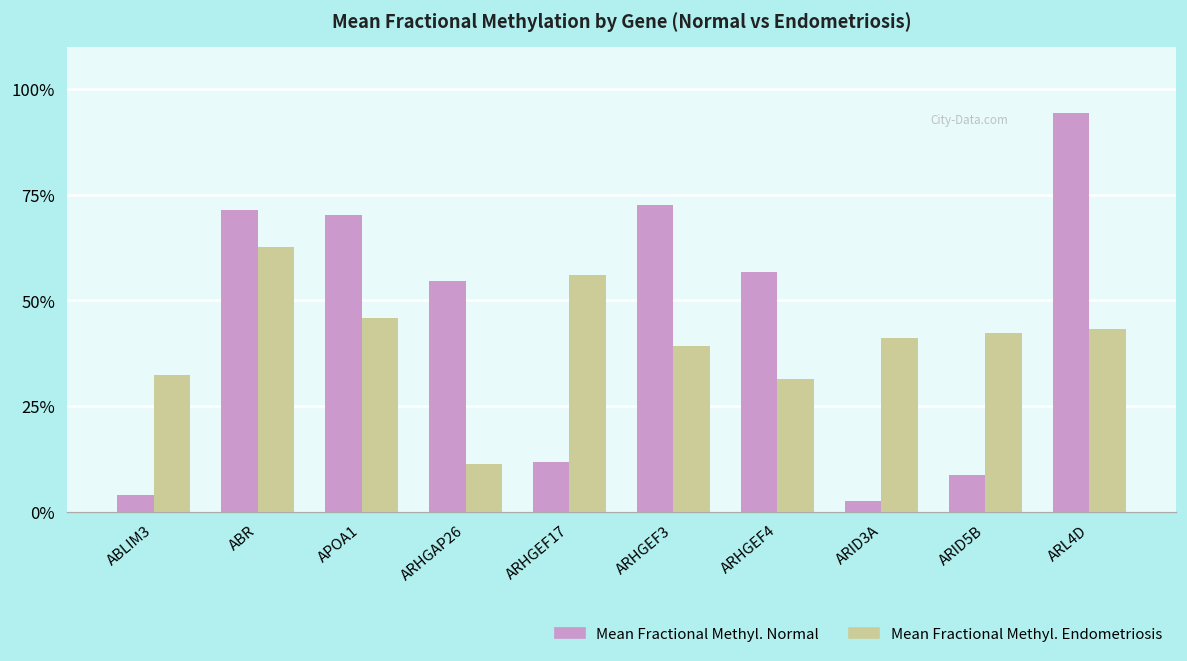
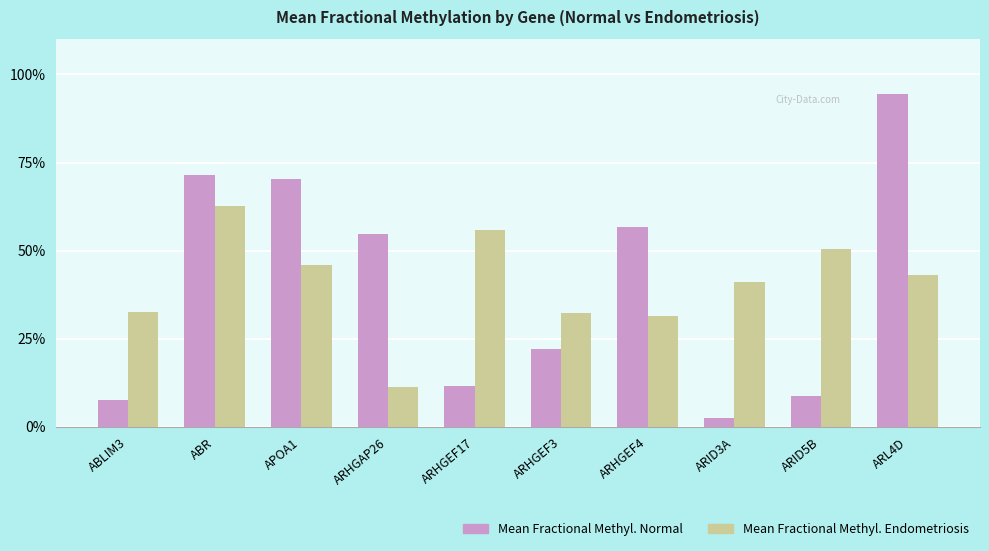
Mean Fractional Methyl. Normal, ABLIM3: 4% -> 8%
Mean Fractional Methyl. Normal, ARHGEF3: 73% -> 22%
Mean Fractional Methyl. Endometriosis, ARHGEF3: 39% -> 32%
Mean Fractional Methyl. Endometriosis, ARID5B: 42% -> 50%
